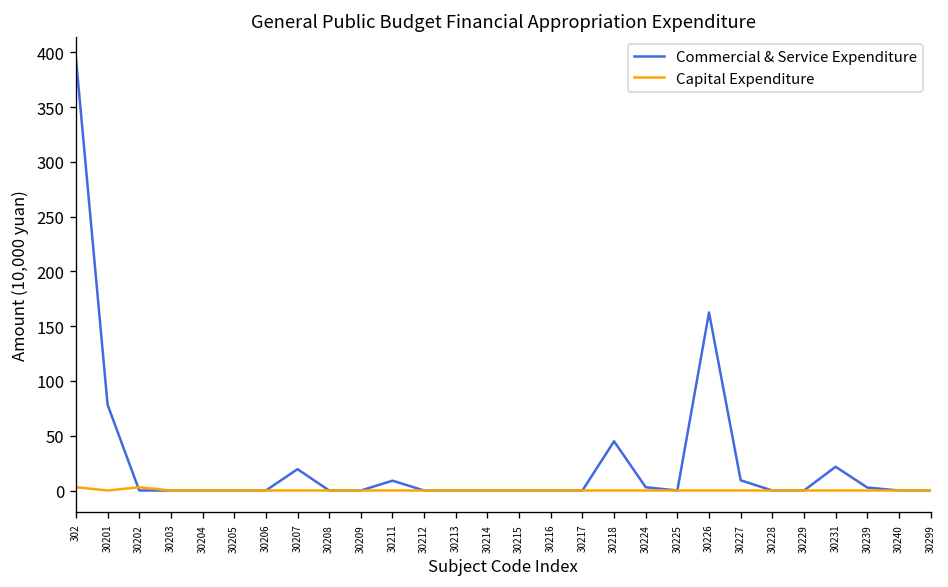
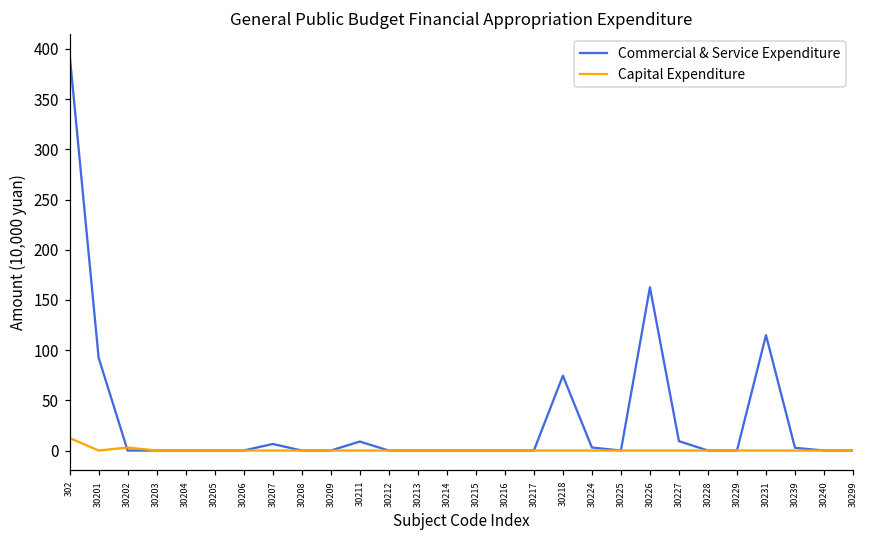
Capital Expenditure, 302: 0 -> 10
Commercial & Service Expenditure, 30201: 80 -> 90
Commercial & Service Expenditure, 30207: 20 -> 10
Commercial & Service Expenditure, 30218: 40 -> 70
Commercial & Service Expenditure, 30231: 20 -> 110
